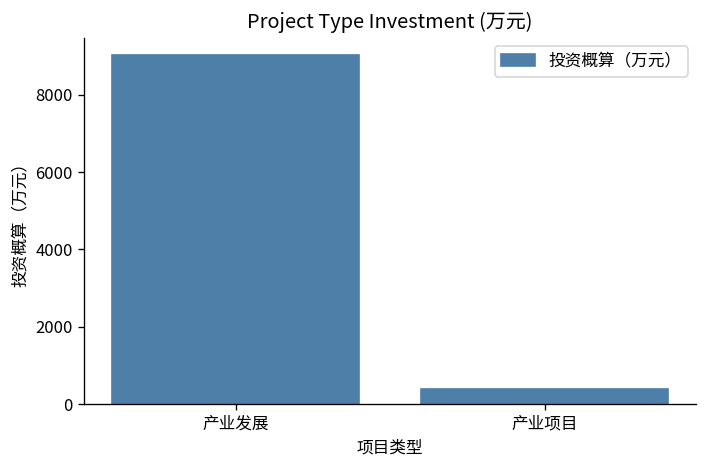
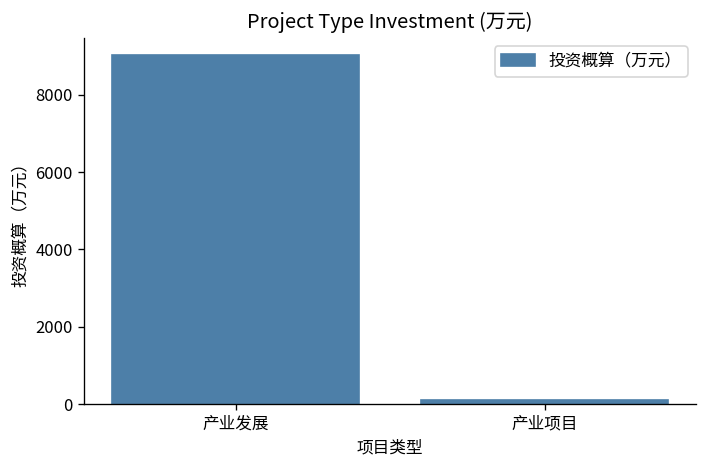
产业项目: 400 -> 100
